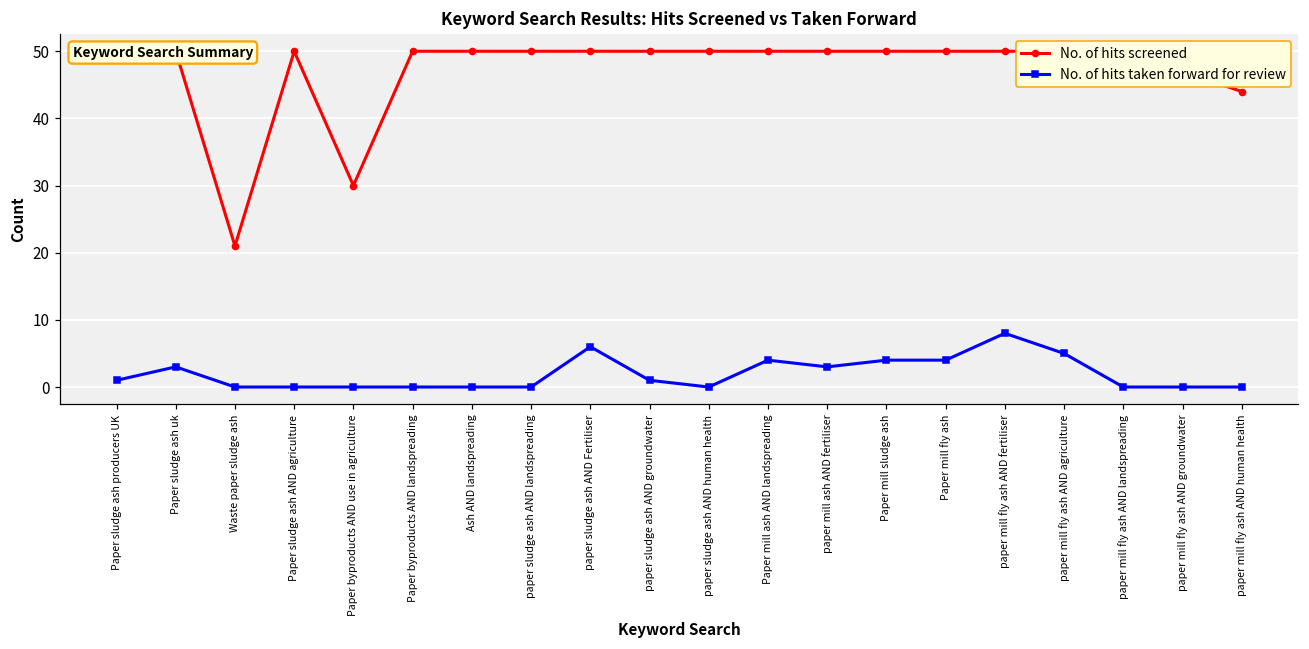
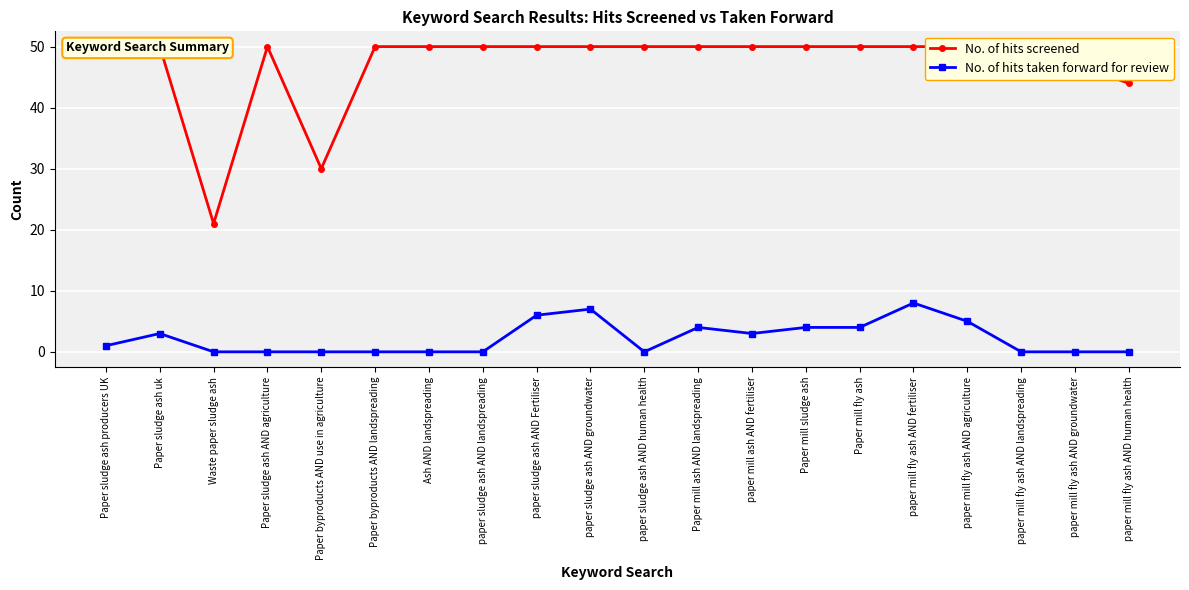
No. of hits taken forward for review, paper sludge ash AND groundwater: 1 -> 7
